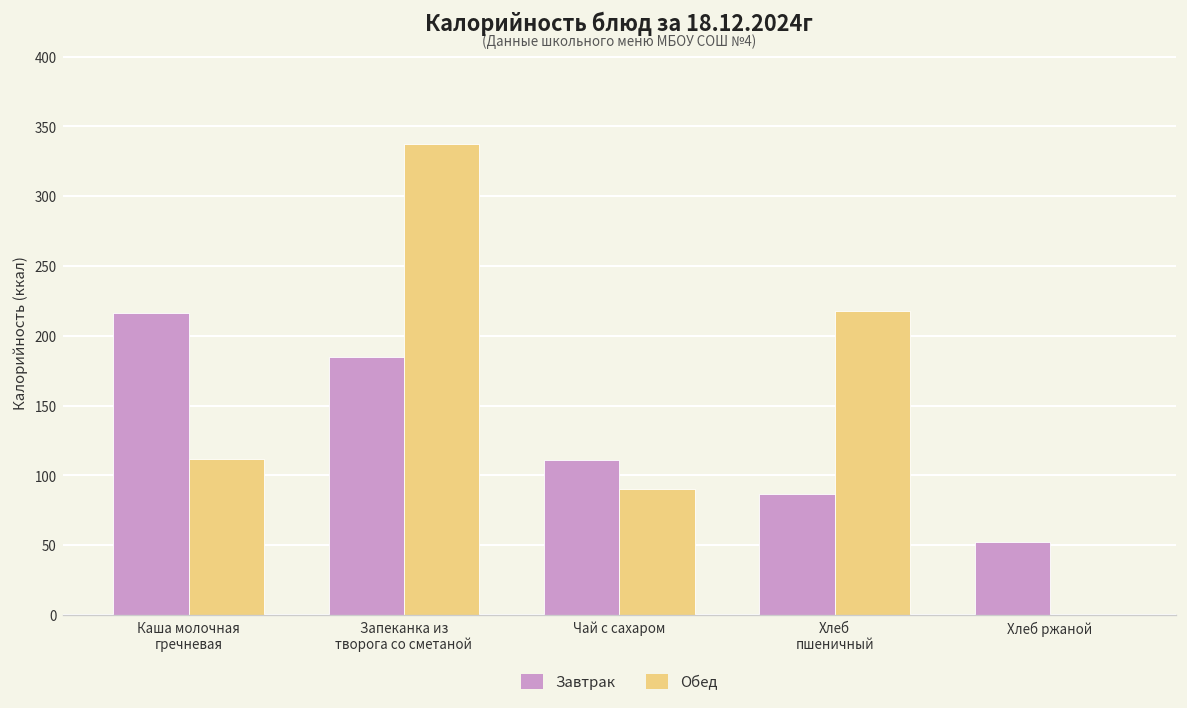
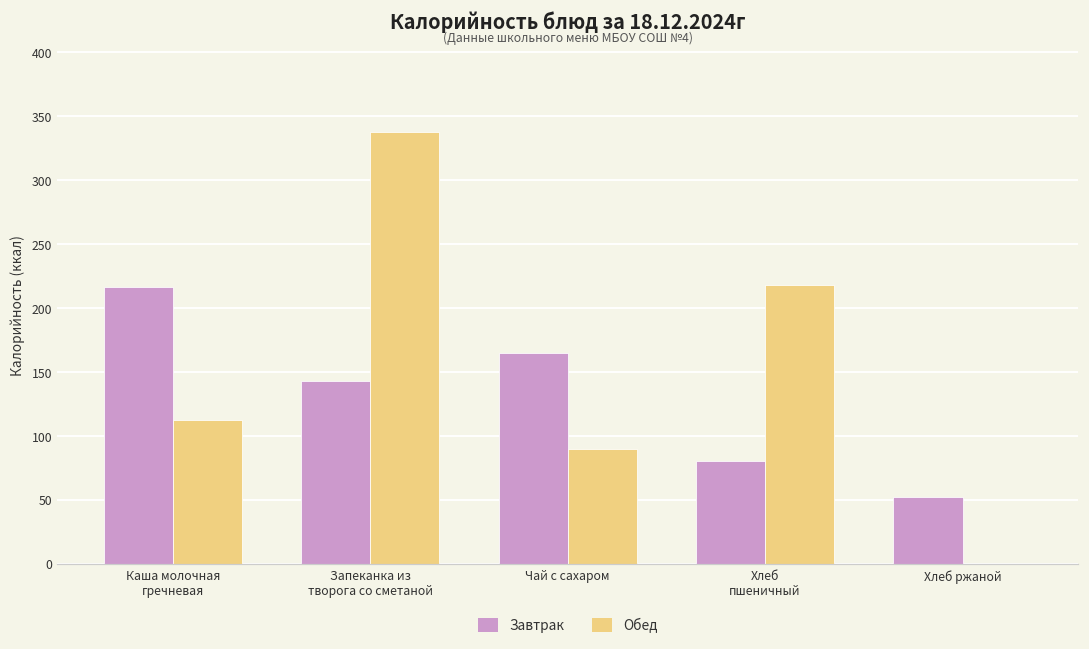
Завтрак, Запеканка из творога со сметаной: 185 -> 143
Завтрак, Чай с сахаром: 111 -> 165
Завтрак, Хлеб пшеничный: 87 -> 80
